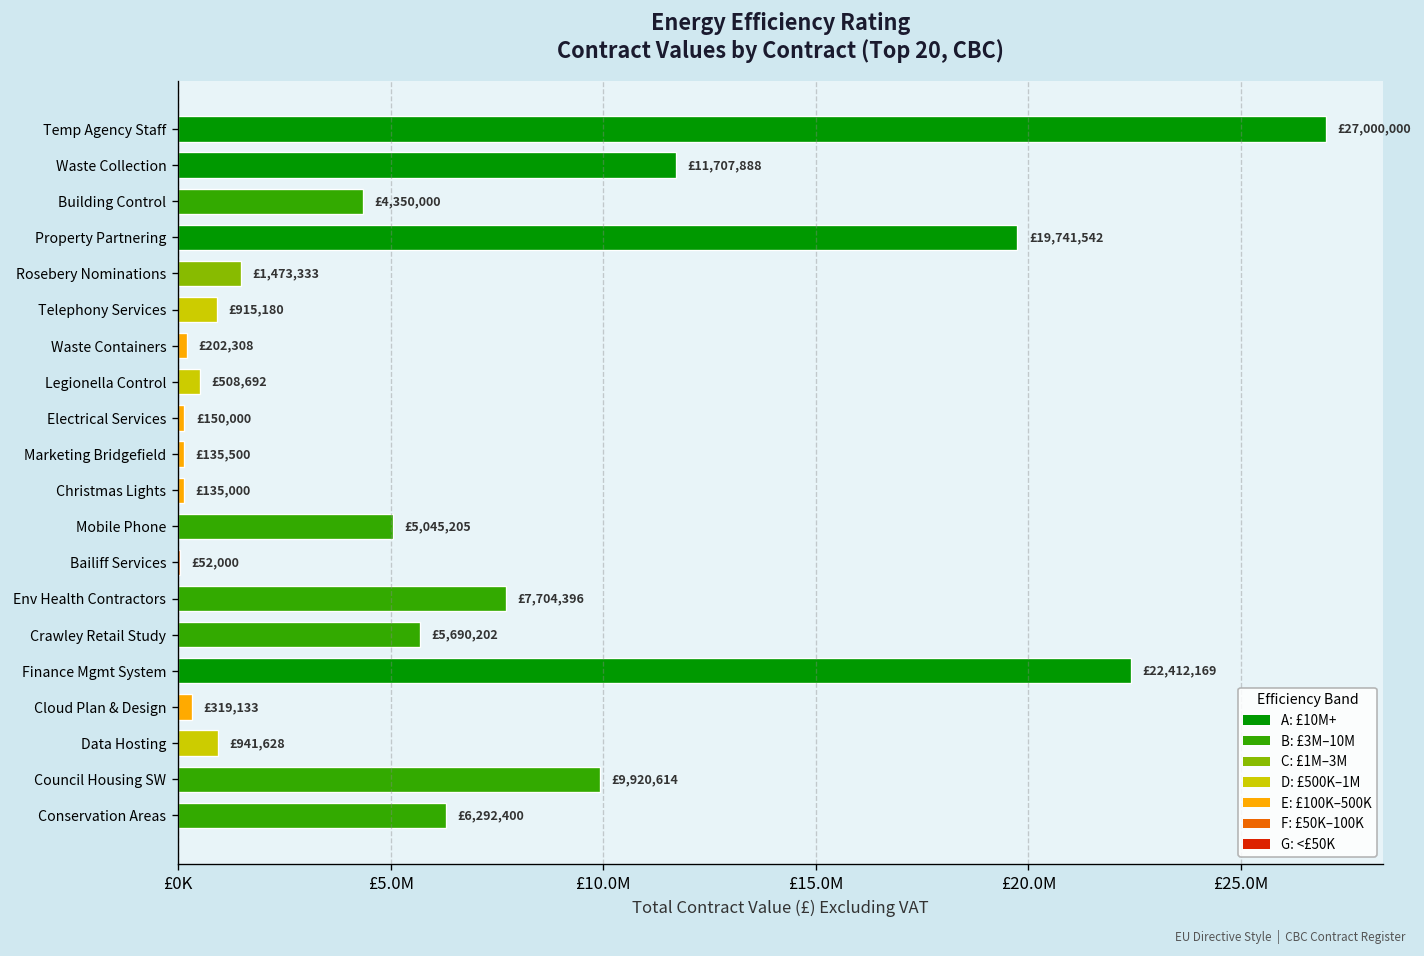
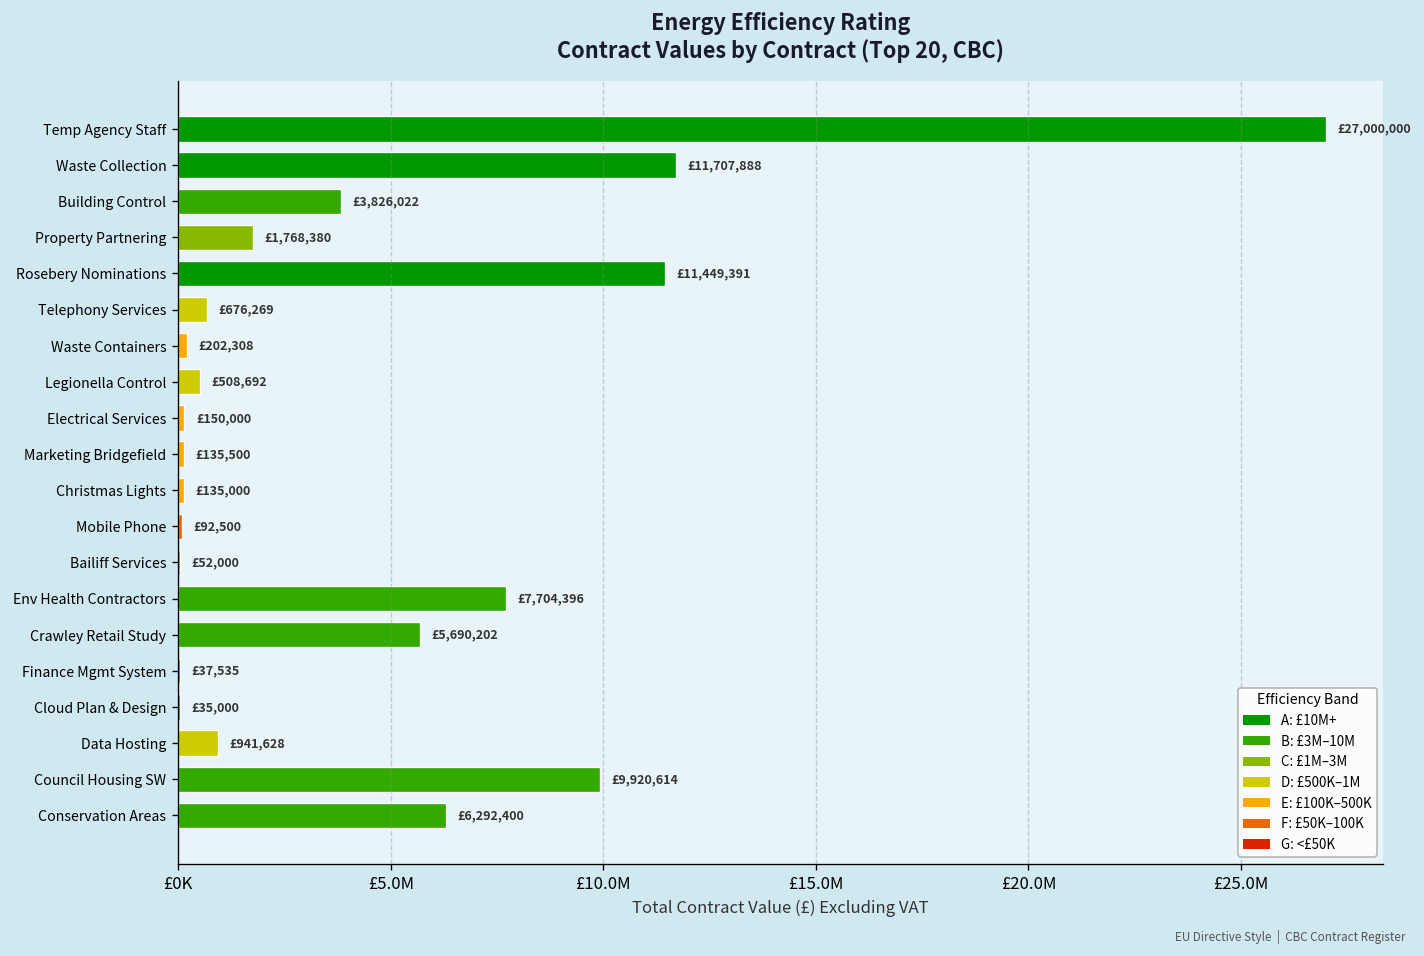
Building Control: £4,350,000 -> £3,826,022
Property Partnering: £19,741,542 -> £1,768,380
Rosebery Nominations: £1,473,333 -> £11,449,391
Telephony Services: £915,180 -> £676,269
Mobile Phone: £5,045,205 -> £92,500
Finance Mgmt System: £22,412,169 -> £37,535
Cloud Plan & Design: £319,133 -> £35,000
